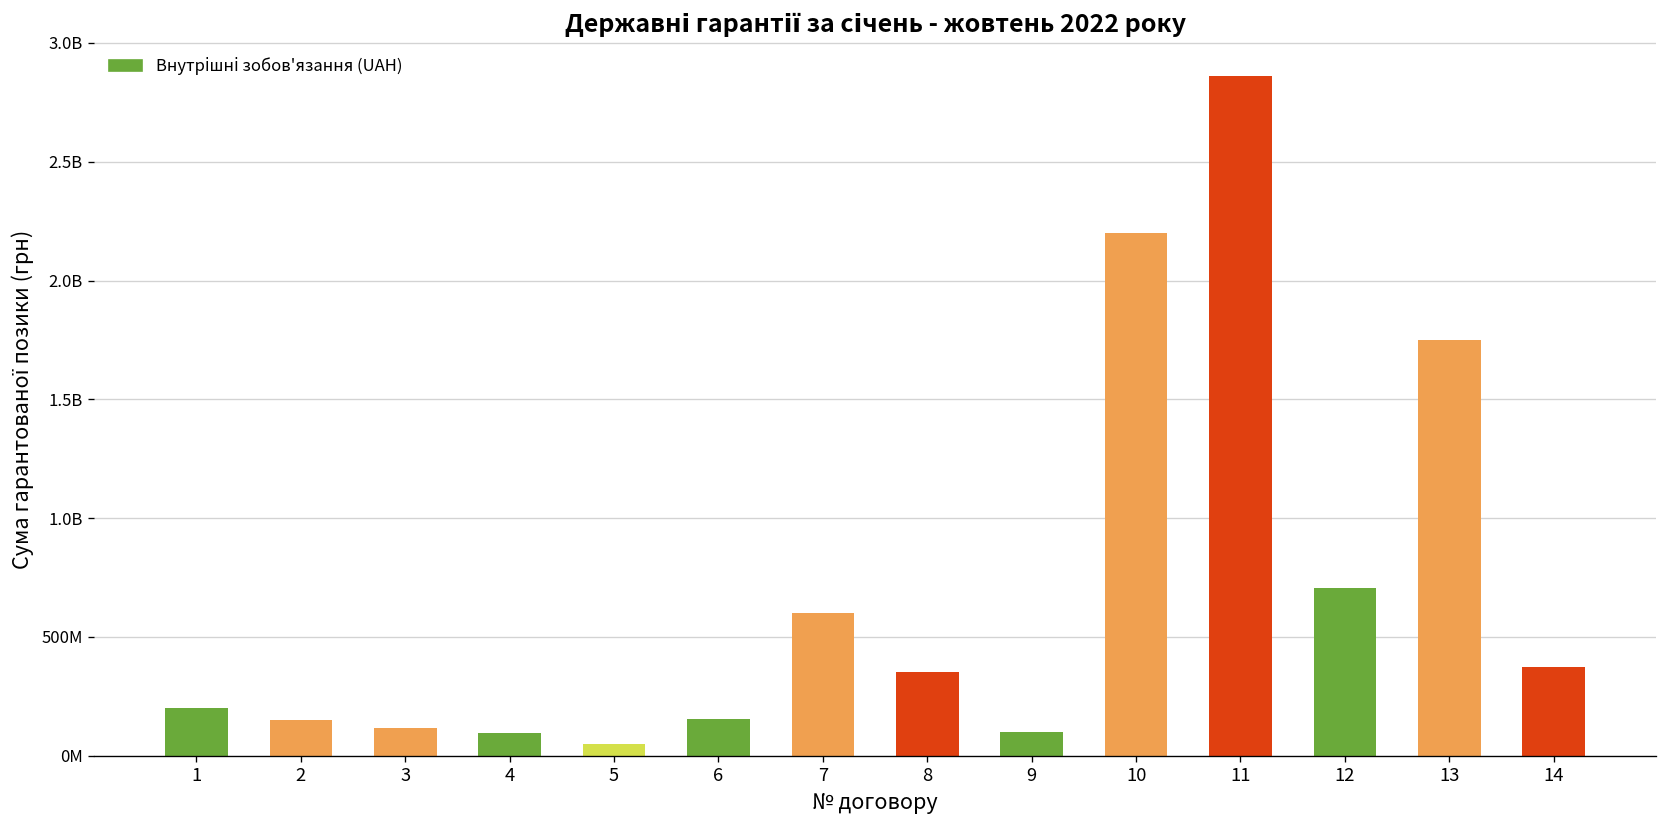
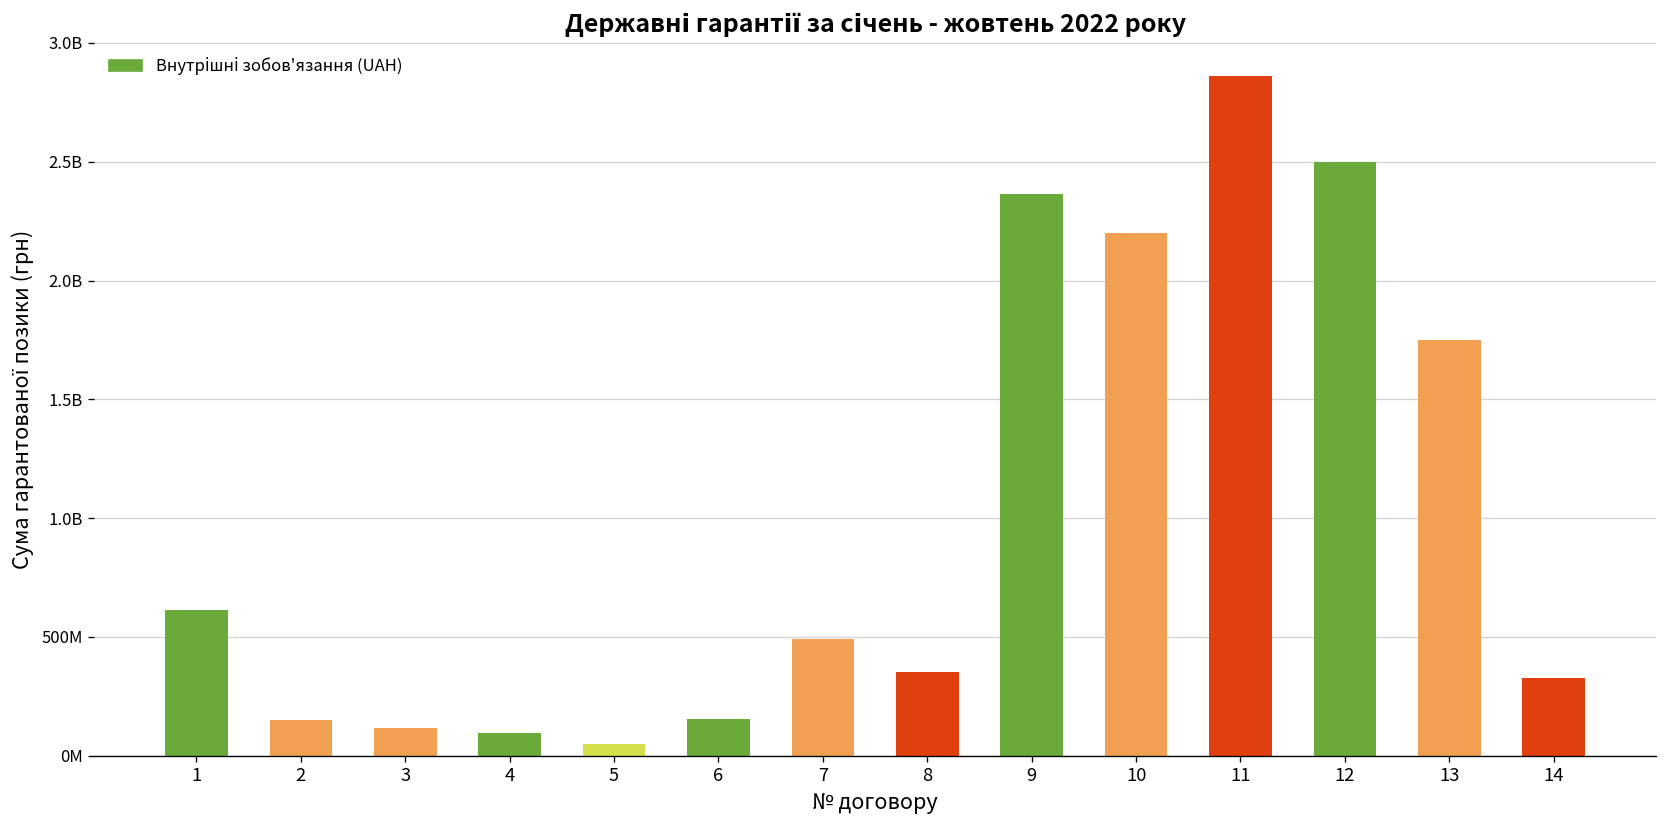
1: 200000000 -> 610000000
7: 600000000 -> 490000000
9: 100000000 -> 2370000000
12: 710000000 -> 2500000000
14: 370000000 -> 330000000
